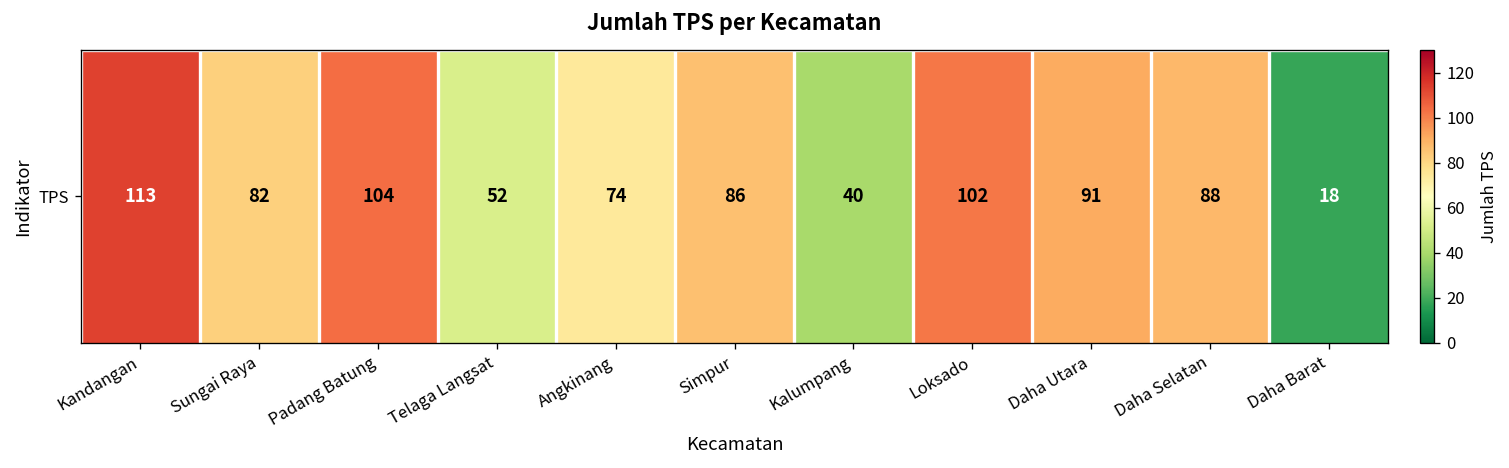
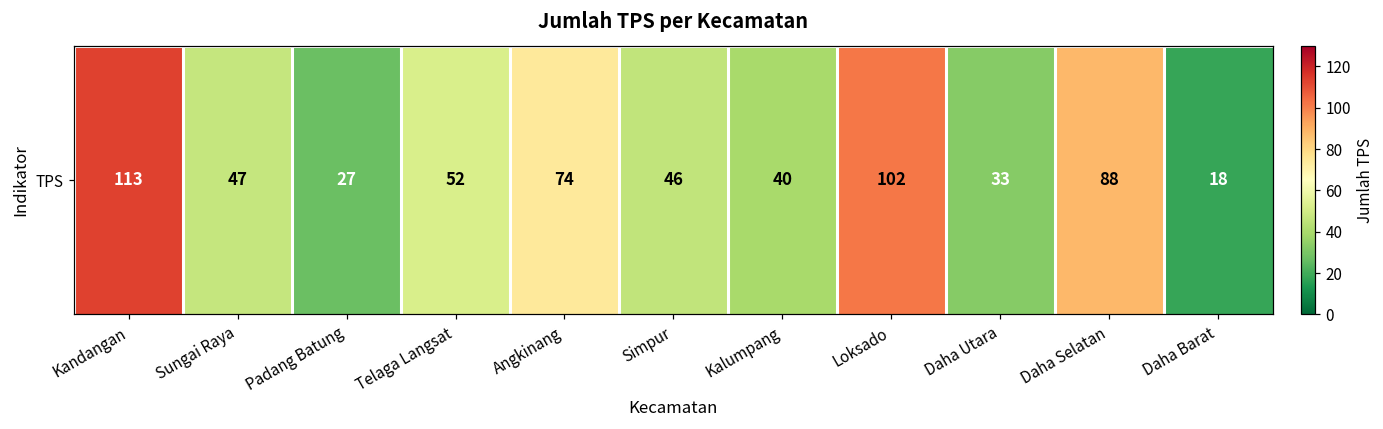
TPS, Sungai Raya: 82 -> 47
TPS, Padang Batung: 104 -> 27
TPS, Simpur: 86 -> 46
TPS, Daha Utara: 91 -> 33
